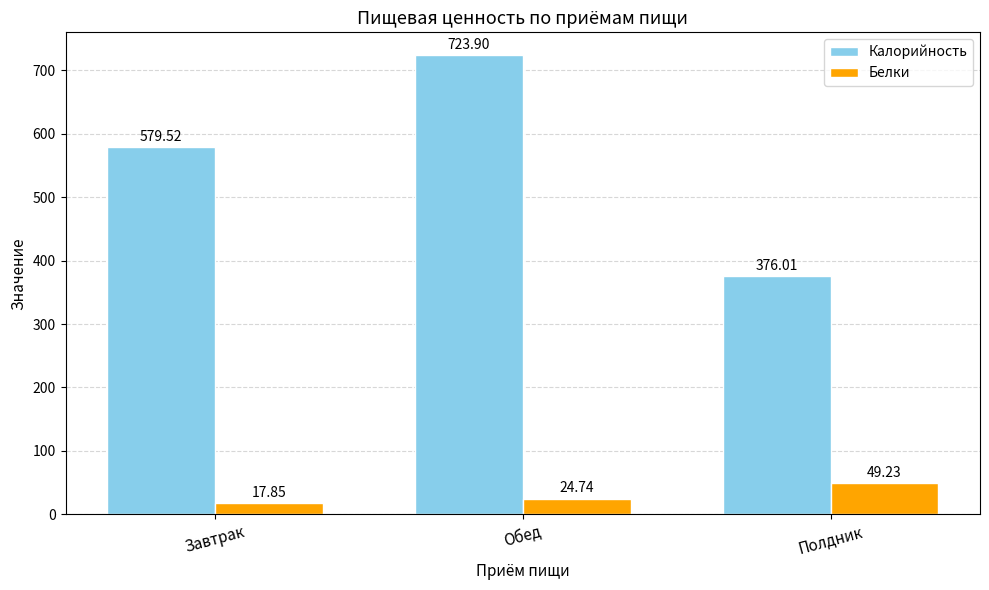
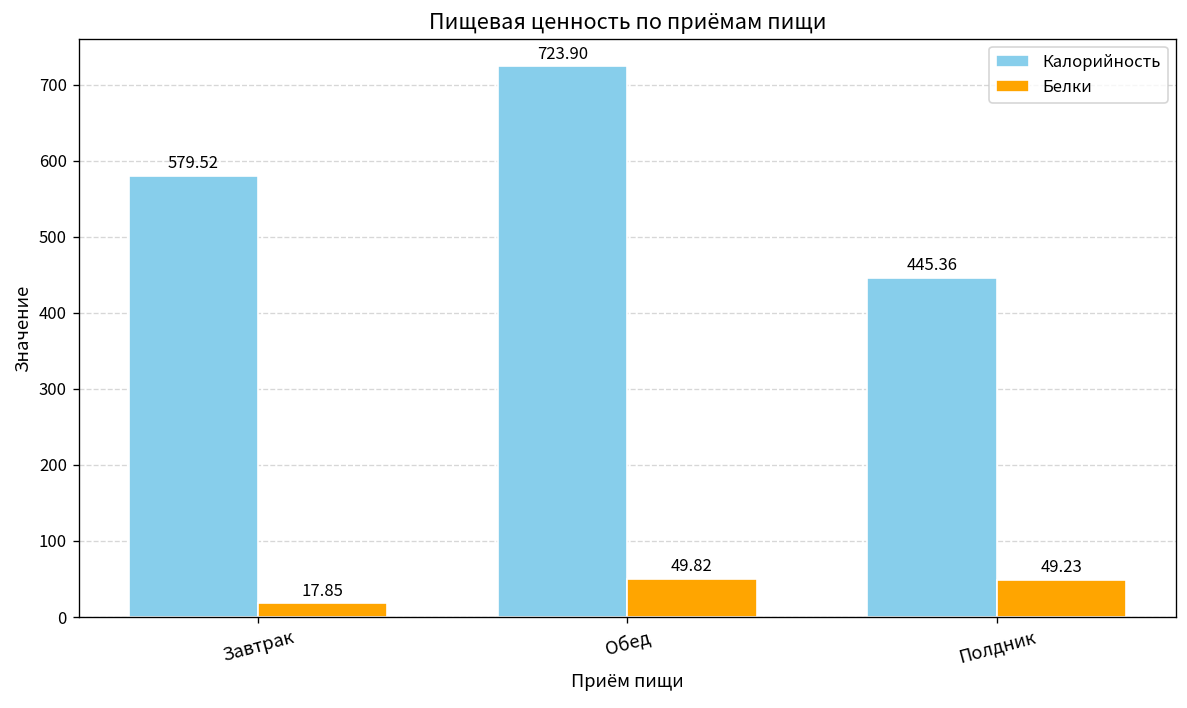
Белки, Обед: 24.74 -> 49.82
Калорийность, Полдник: 376.01 -> 445.36
